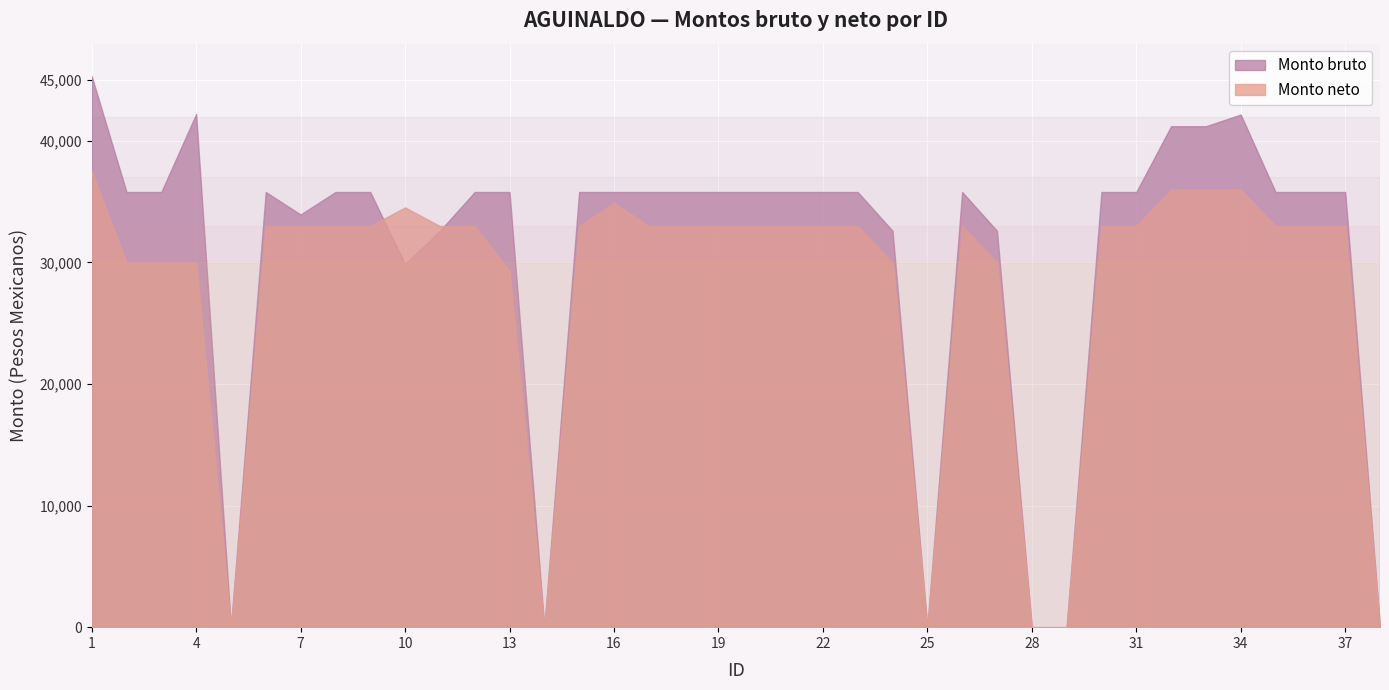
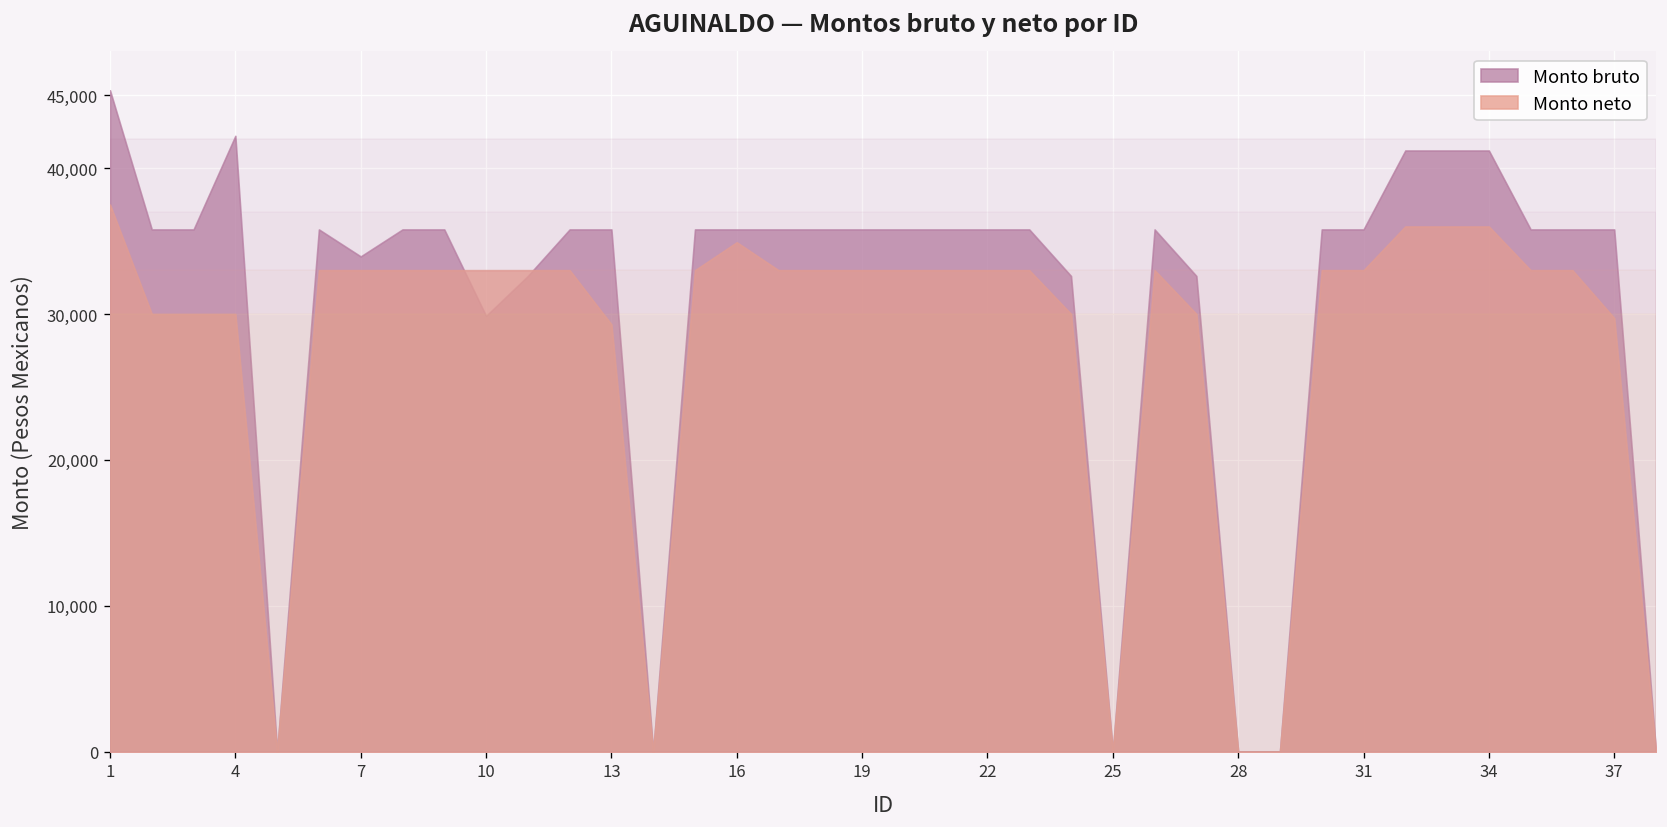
Monto neto, 10: 34,500 -> 33,000
Monto bruto, 34: 42,200 -> 41,200
Monto neto, 37: 33,000 -> 29,700
